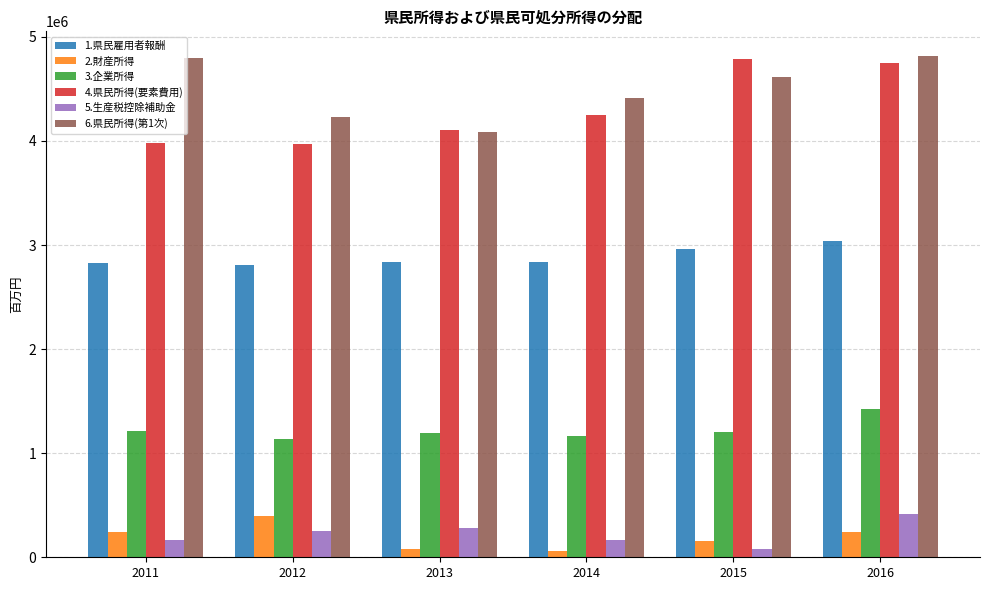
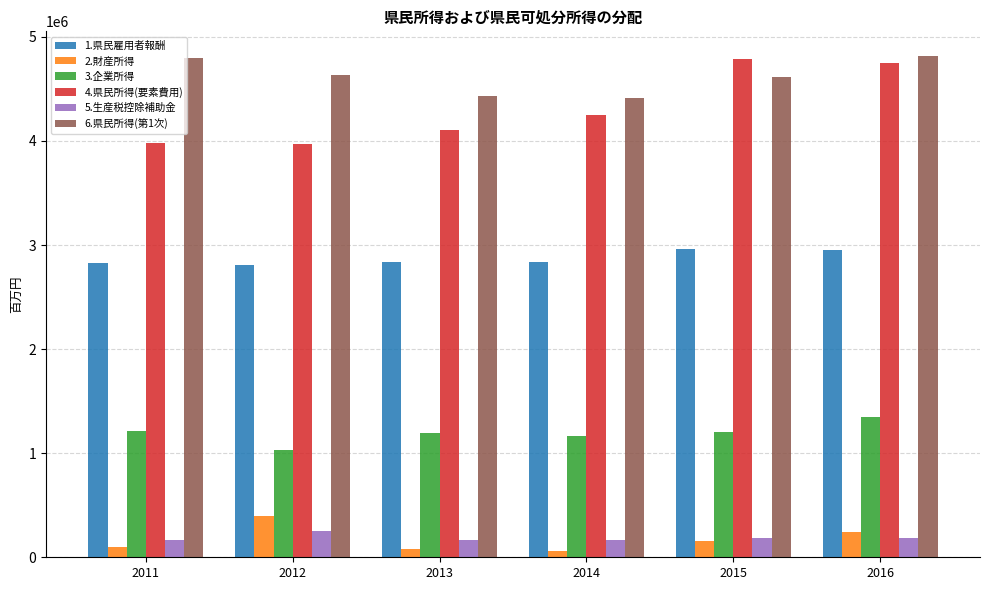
2.財産所得, 2011: 240000 -> 100000
3.企業所得, 2012: 1130000 -> 1030000
6.県民所得(第1次), 2012: 4230000 -> 4630000
5.生産税控除補助金, 2013: 280000 -> 160000
6.県民所得(第1次), 2013: 4080000 -> 4430000
5.生産税控除補助金, 2015: 80000 -> 180000
1.県民雇用者報酬, 2016: 3040000 -> 2950000
3.企業所得, 2016: 1430000 -> 1350000
5.生産税控除補助金, 2016: 420000 -> 180000
